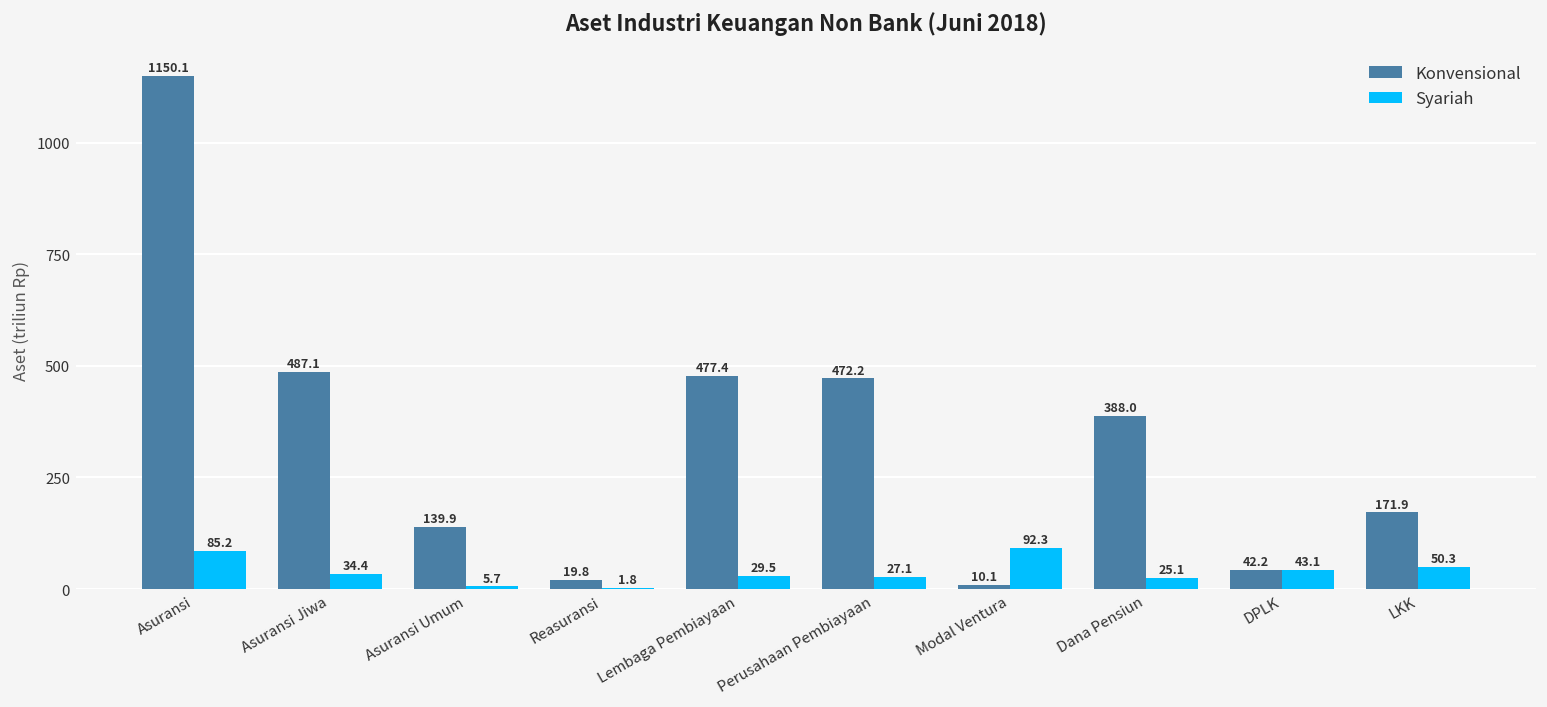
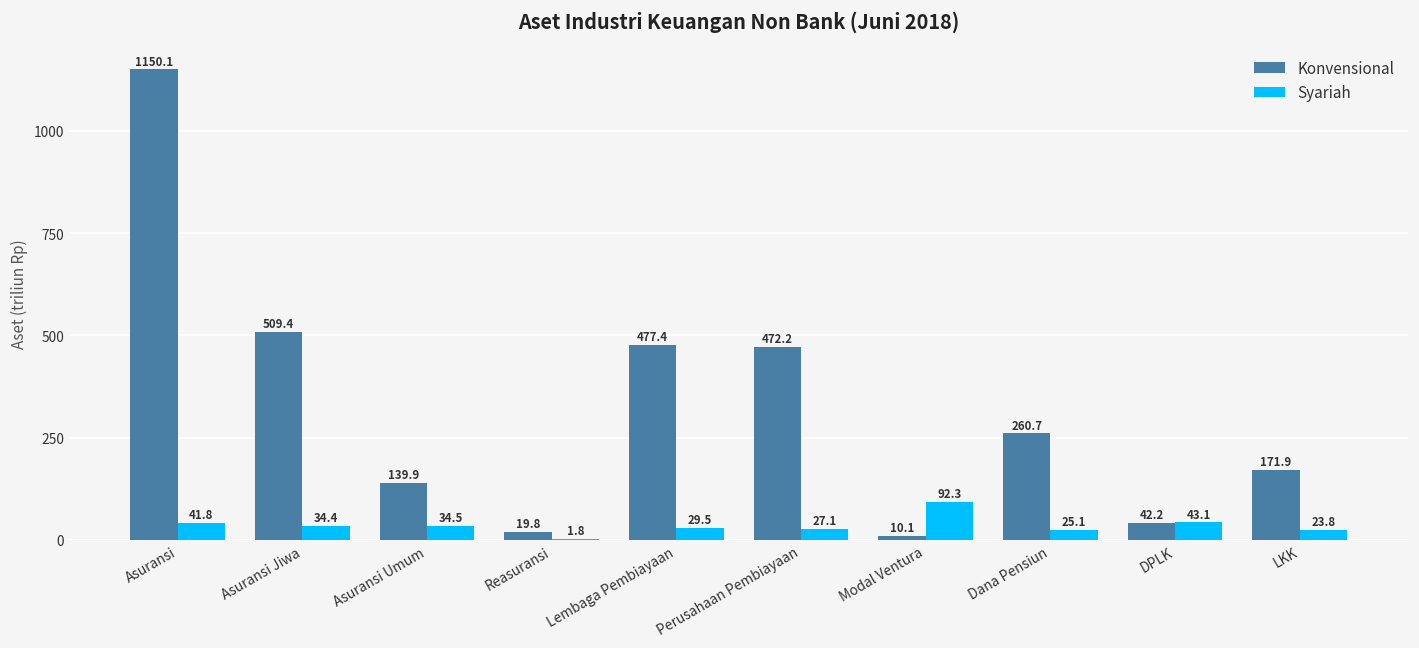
Syariah, Asuransi: 85.2 -> 41.8
Konvensional, Asuransi Jiwa: 487.1 -> 509.4
Syariah, Asuransi Umum: 5.7 -> 34.5
Konvensional, Dana Pensiun: 388.0 -> 260.7
Syariah, LKK: 50.3 -> 23.8
